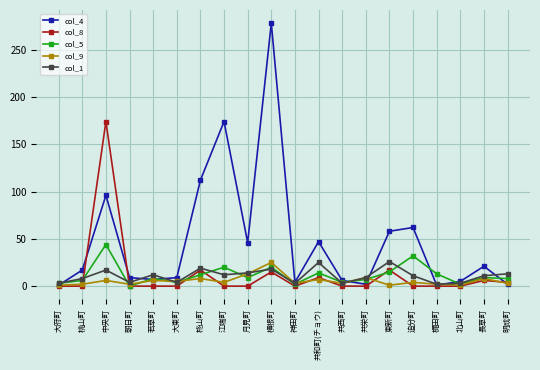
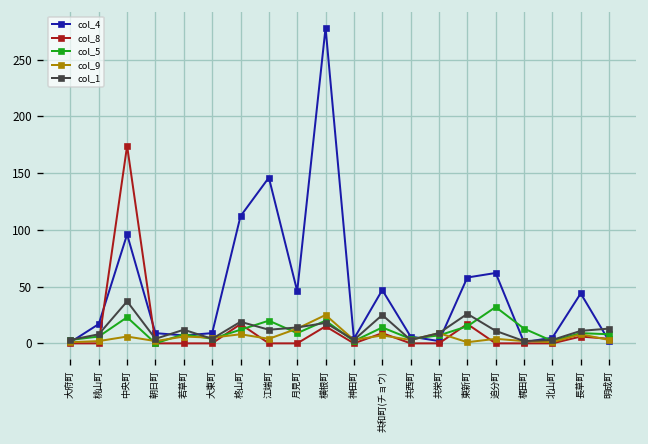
col_5, 中央町: 40 -> 20
col_1, 中央町: 20 -> 40
col_4, 江端町: 170 -> 150
col_4, 長草町: 20 -> 40
